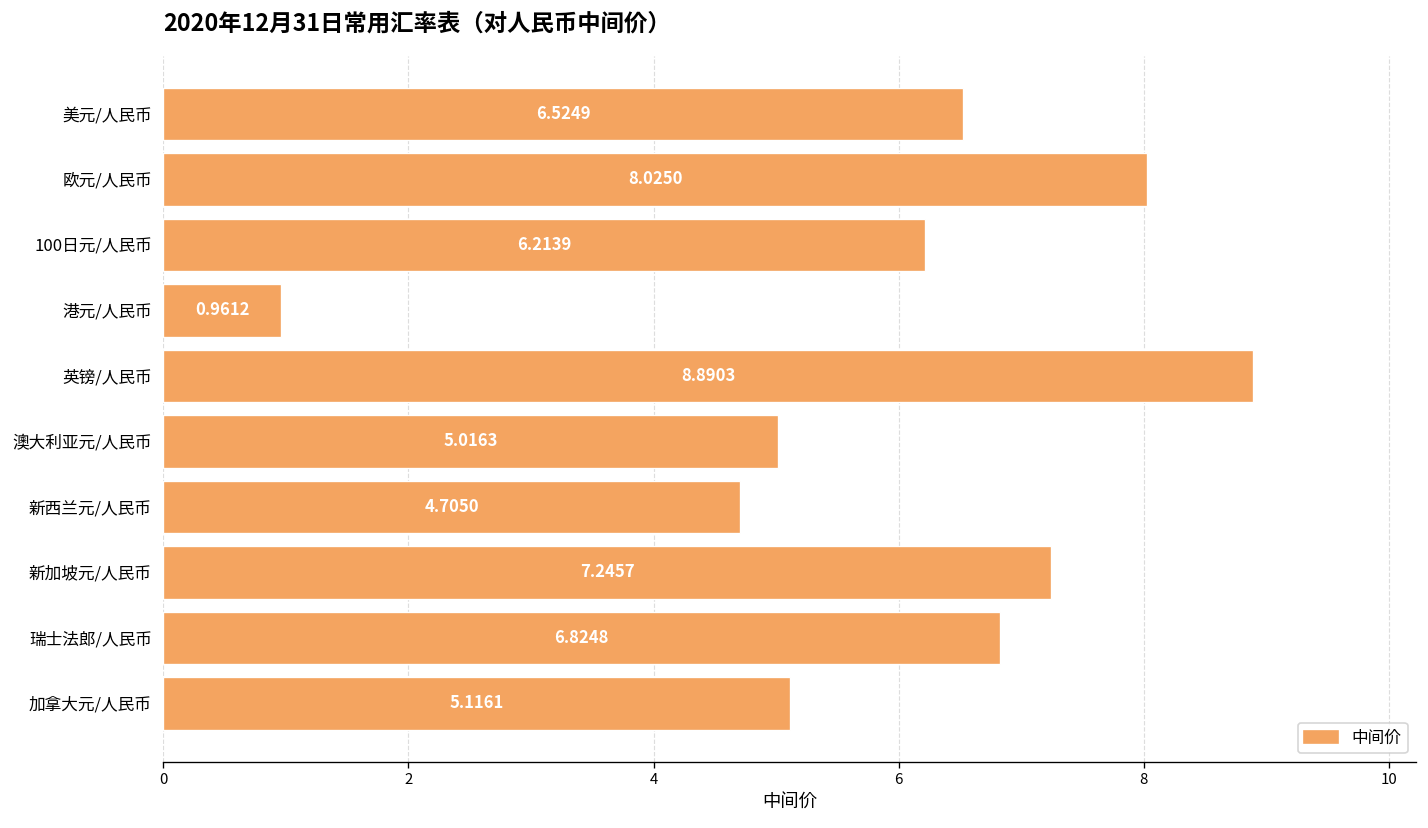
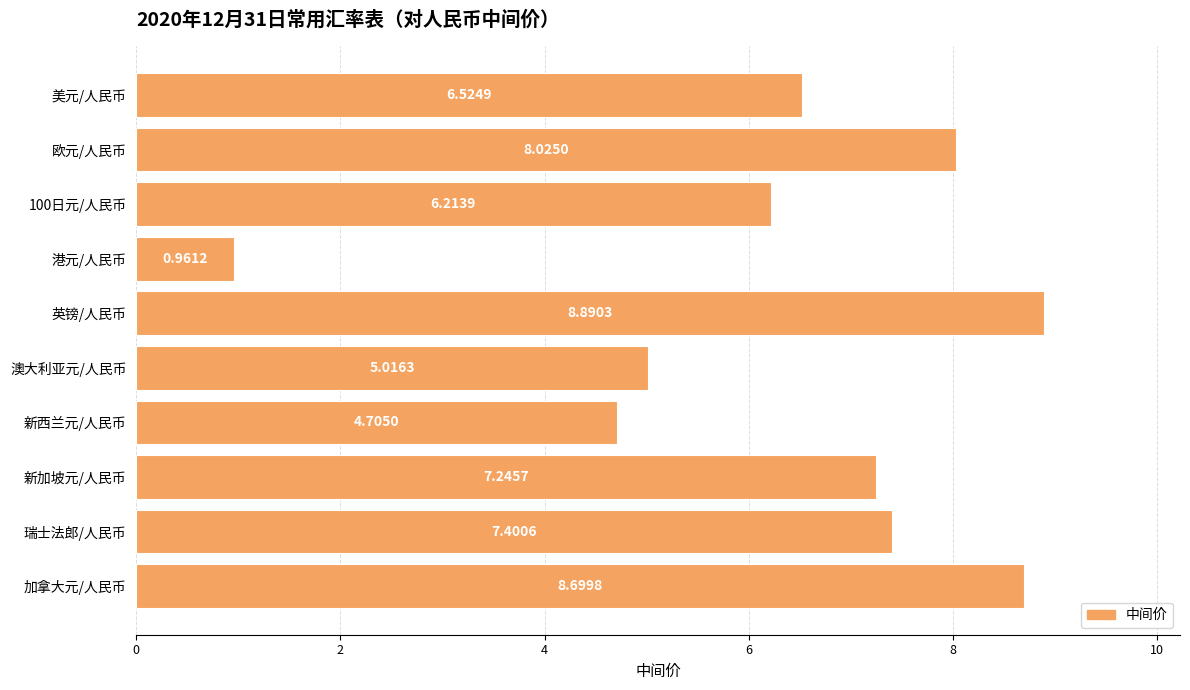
瑞士法郎/人民币: 6.8248 -> 7.4006
加拿大元/人民币: 5.1161 -> 8.6998
